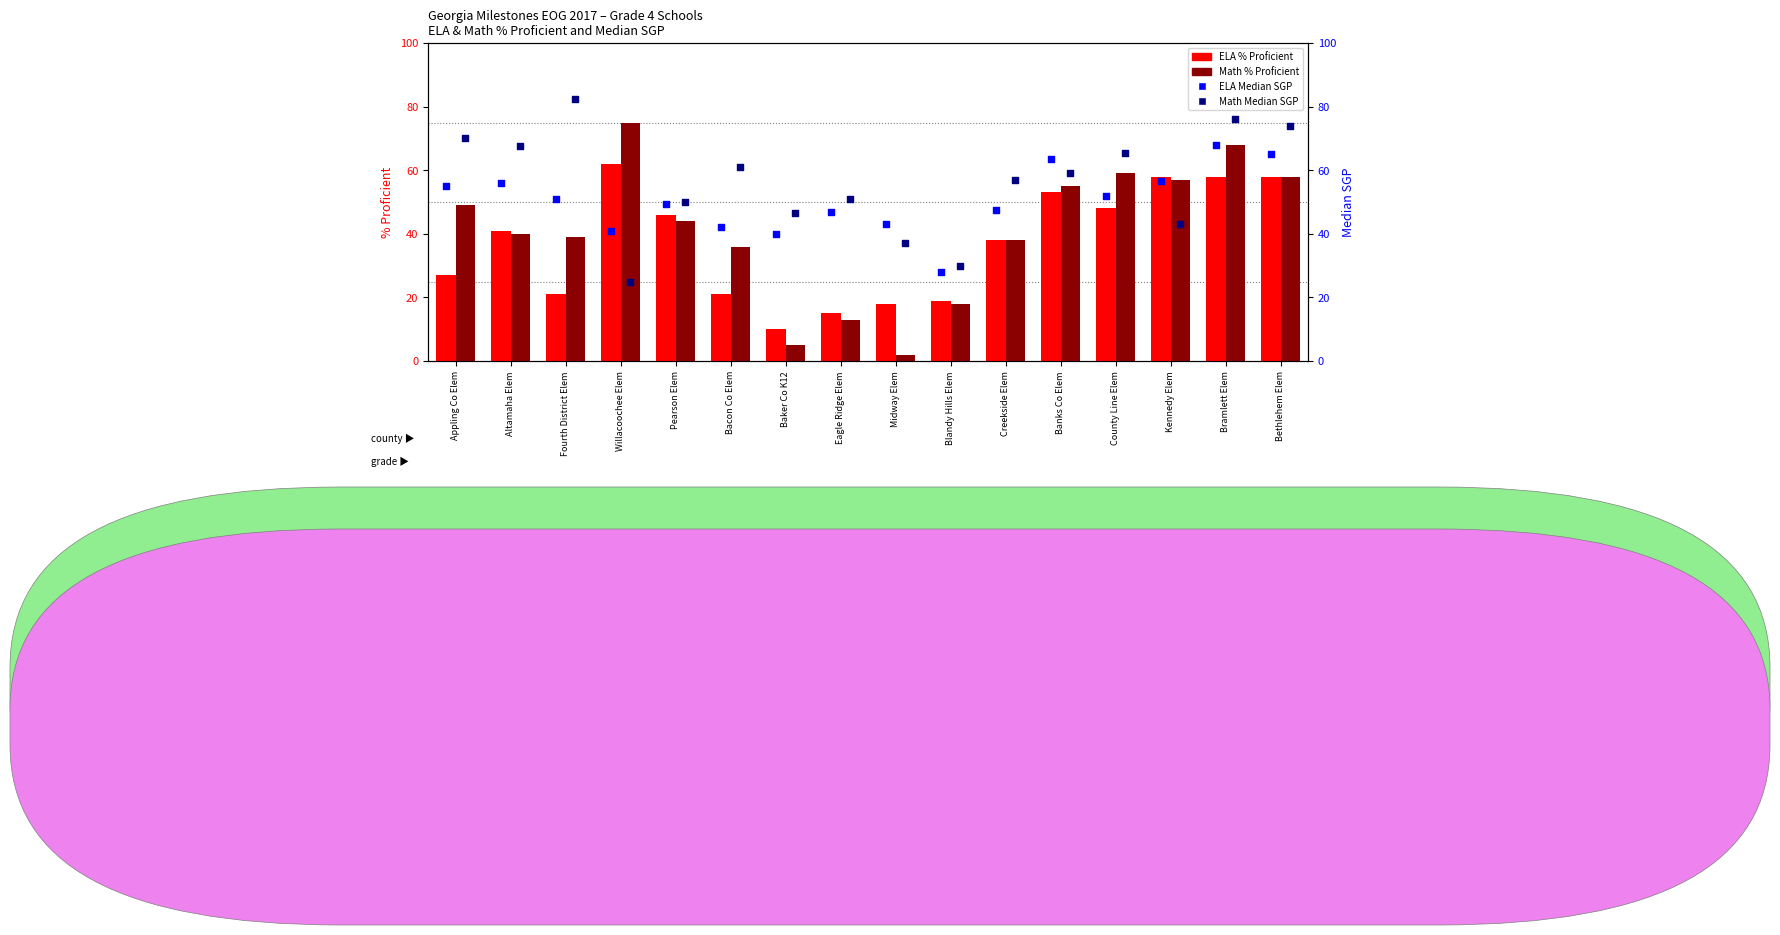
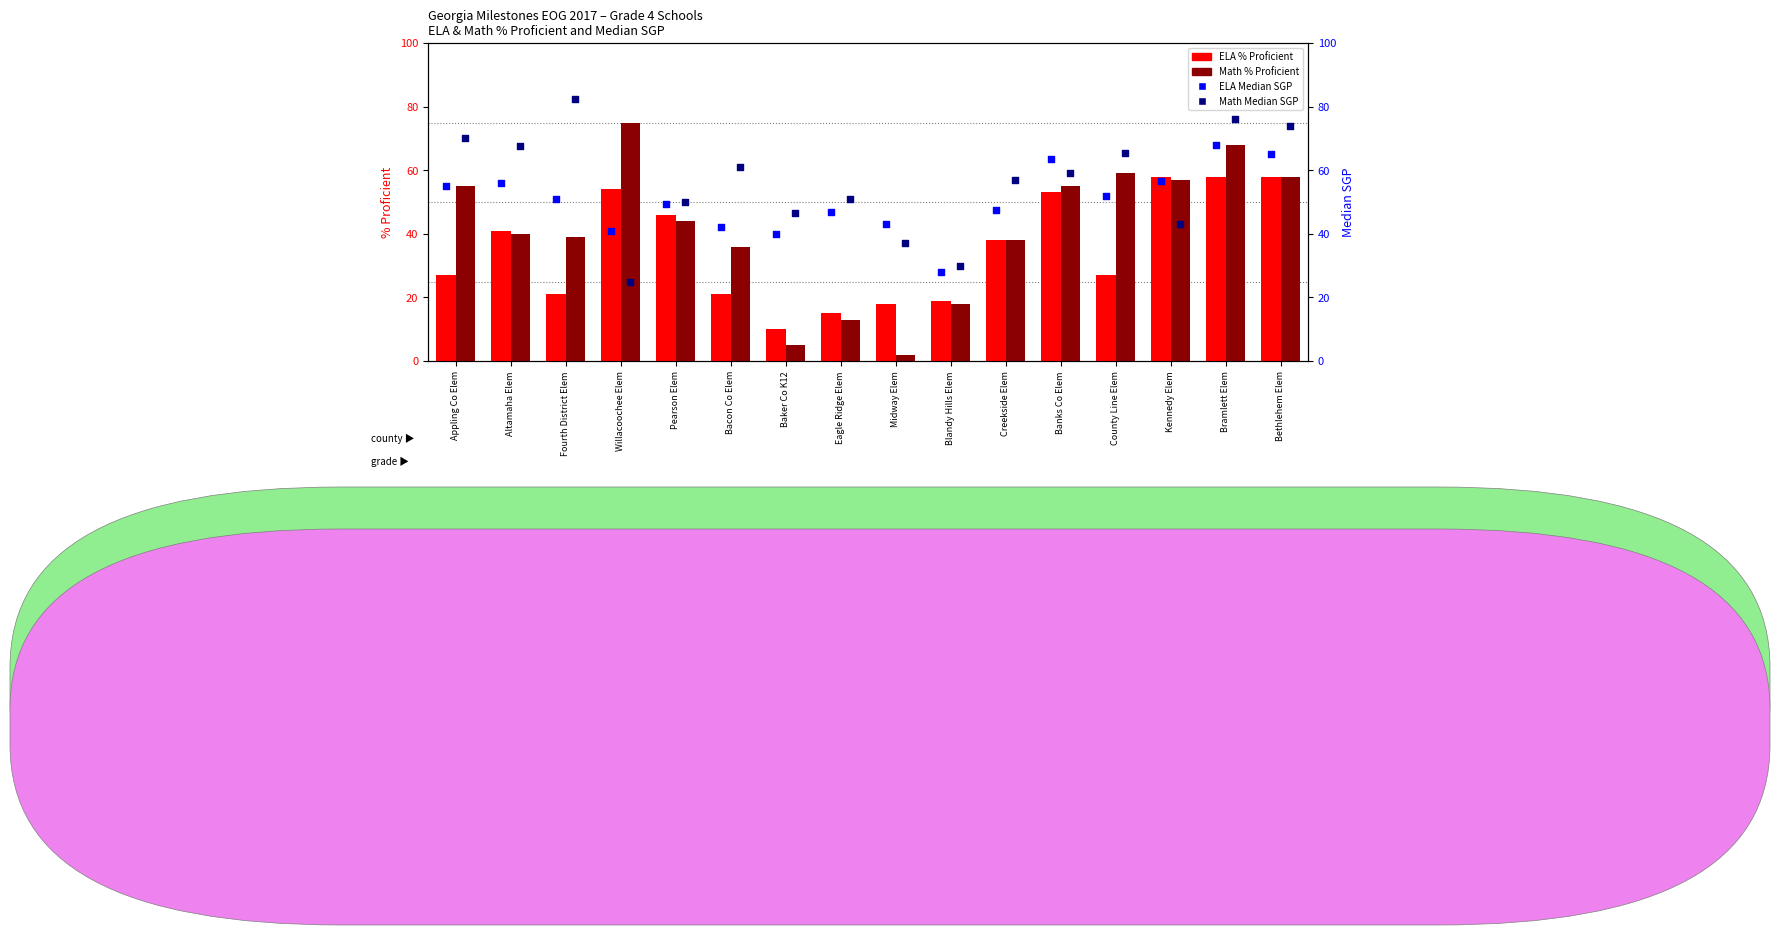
Math % Proficient, Appling Co Elem: 49 -> 55
ELA % Proficient, Willacoochee Elem: 62 -> 54
ELA % Proficient, County Line Elem: 48 -> 27
